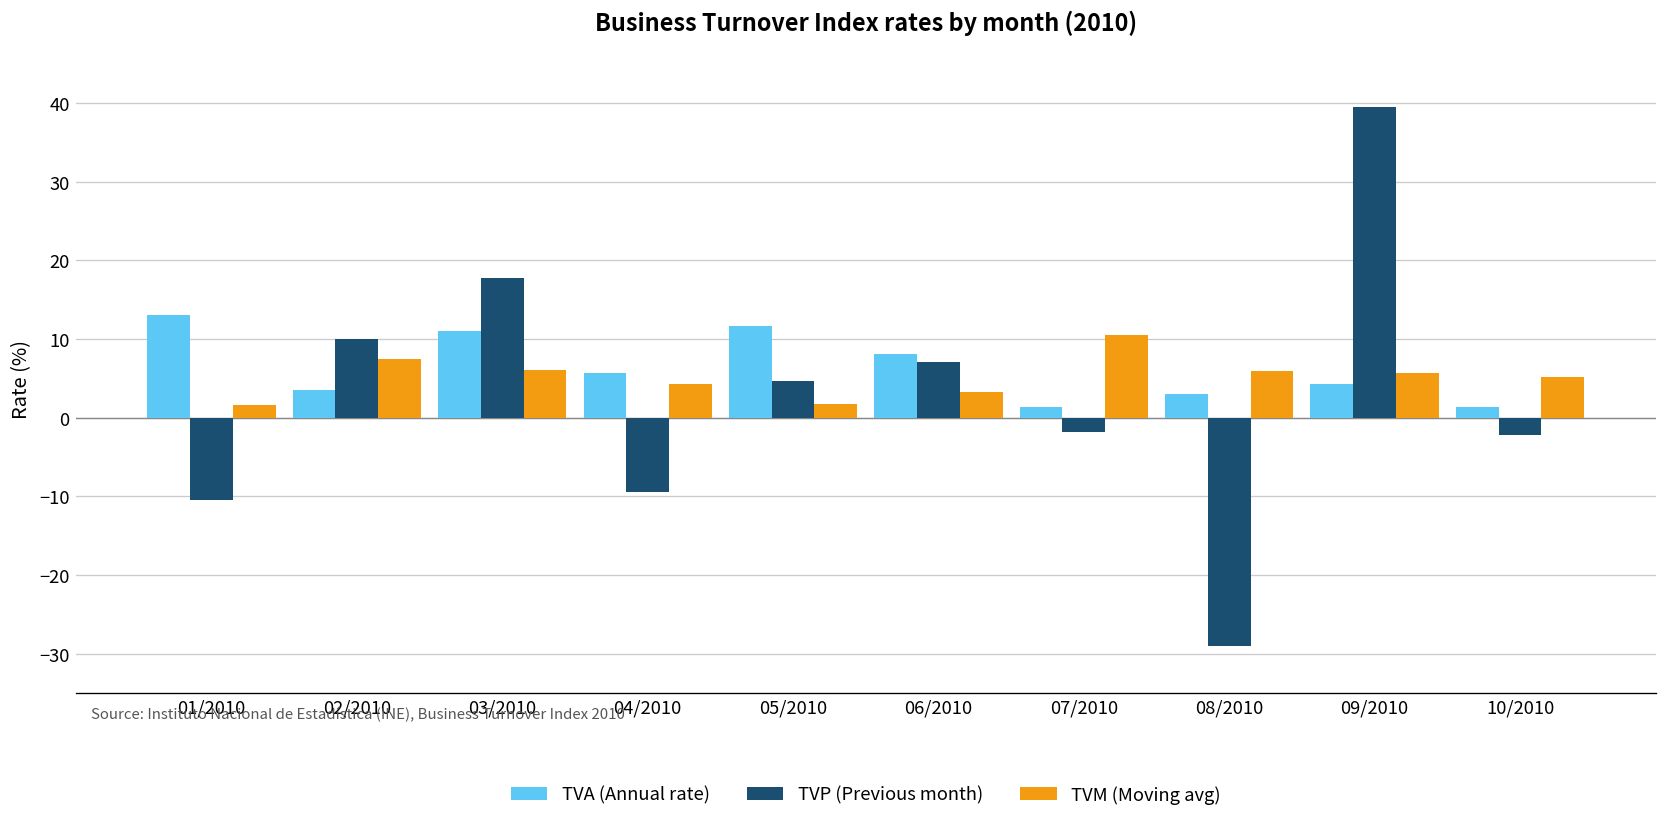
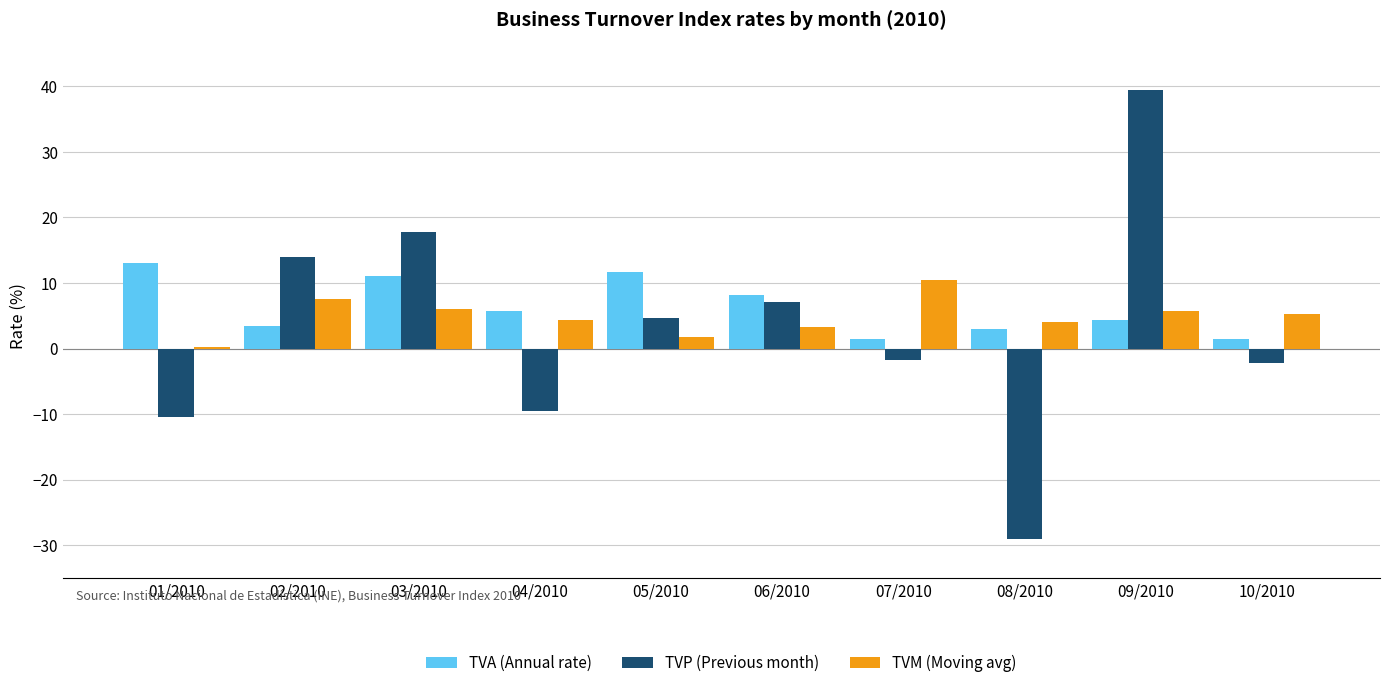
TVM (Moving avg), 01/2010: 2 -> 0
TVP (Previous month), 02/2010: 10 -> 14
TVM (Moving avg), 08/2010: 6 -> 4
